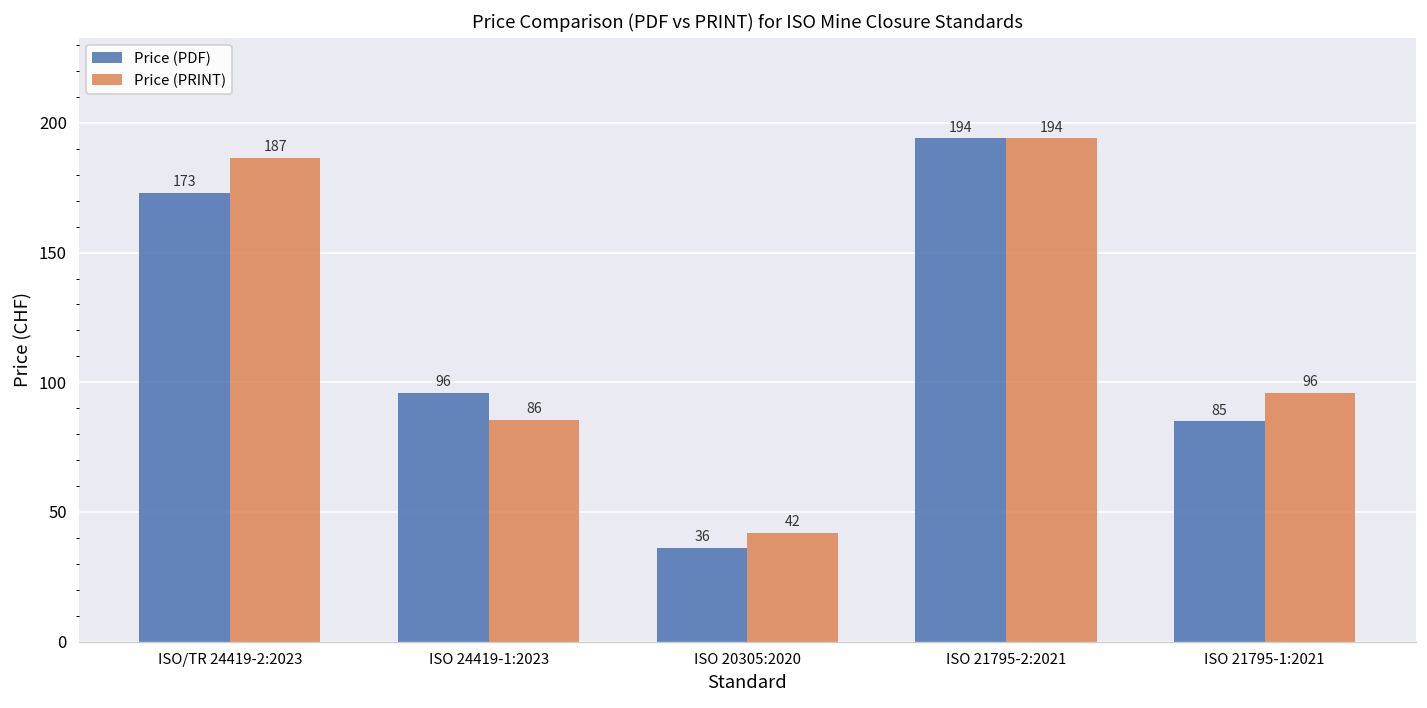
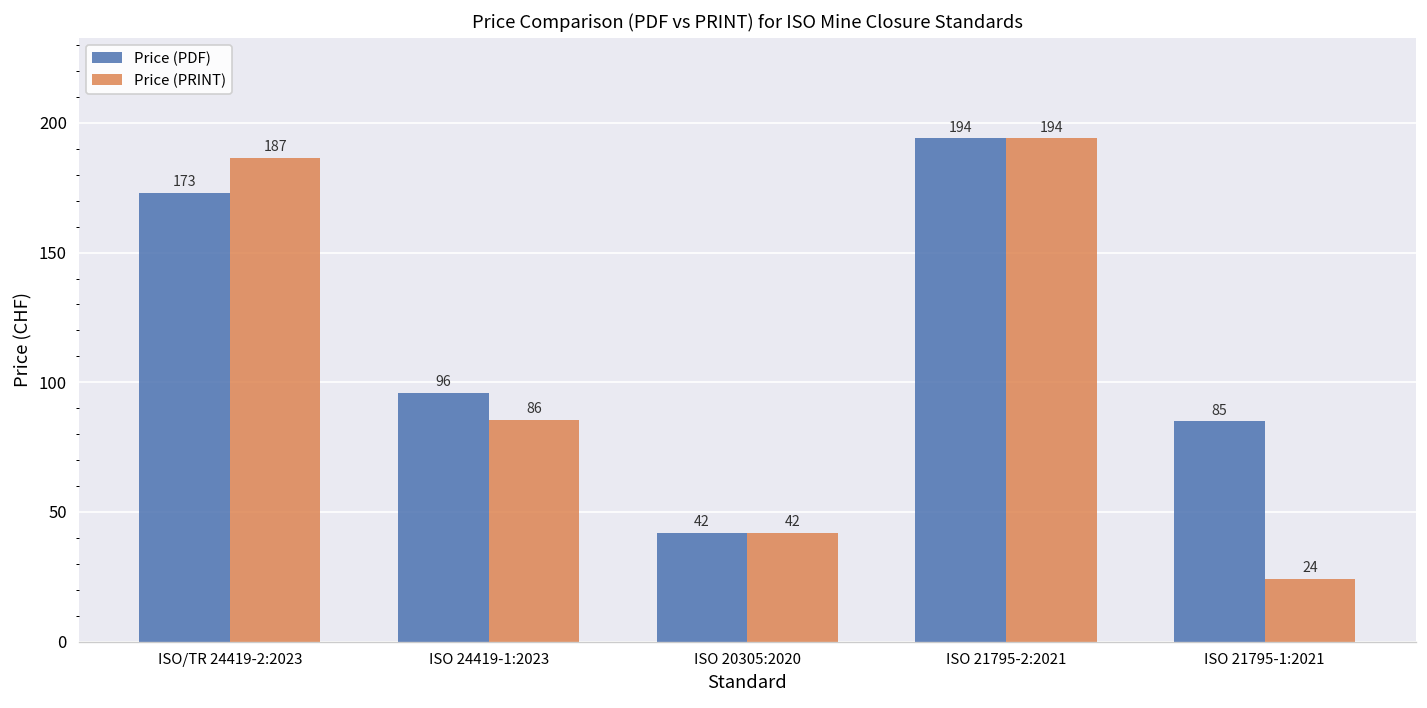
Price (PDF), ISO 20305:2020: 36 -> 42
Price (PRINT), ISO 21795-1:2021: 96 -> 24
